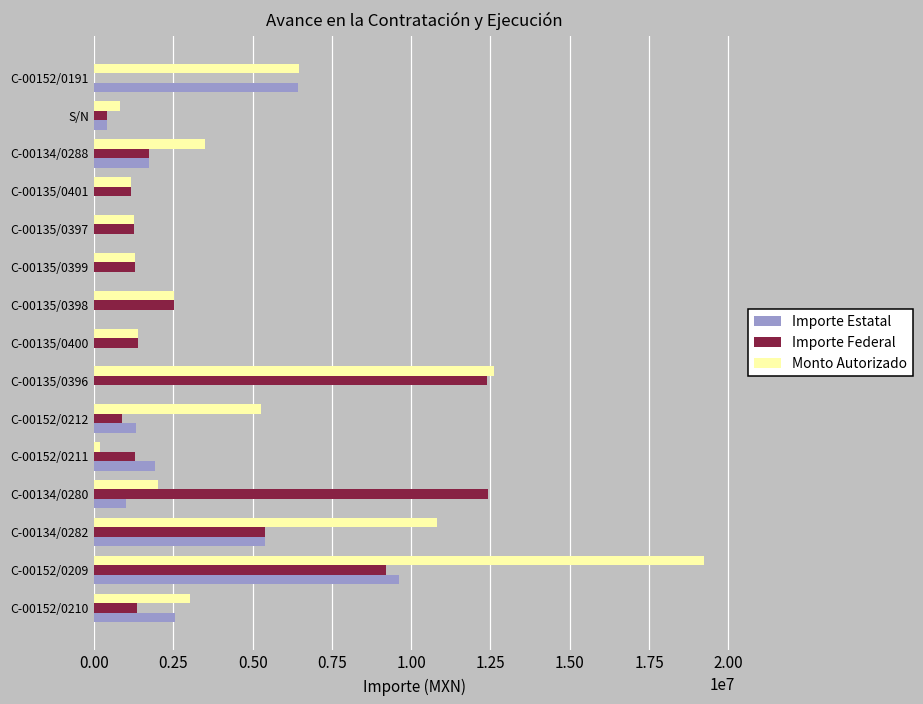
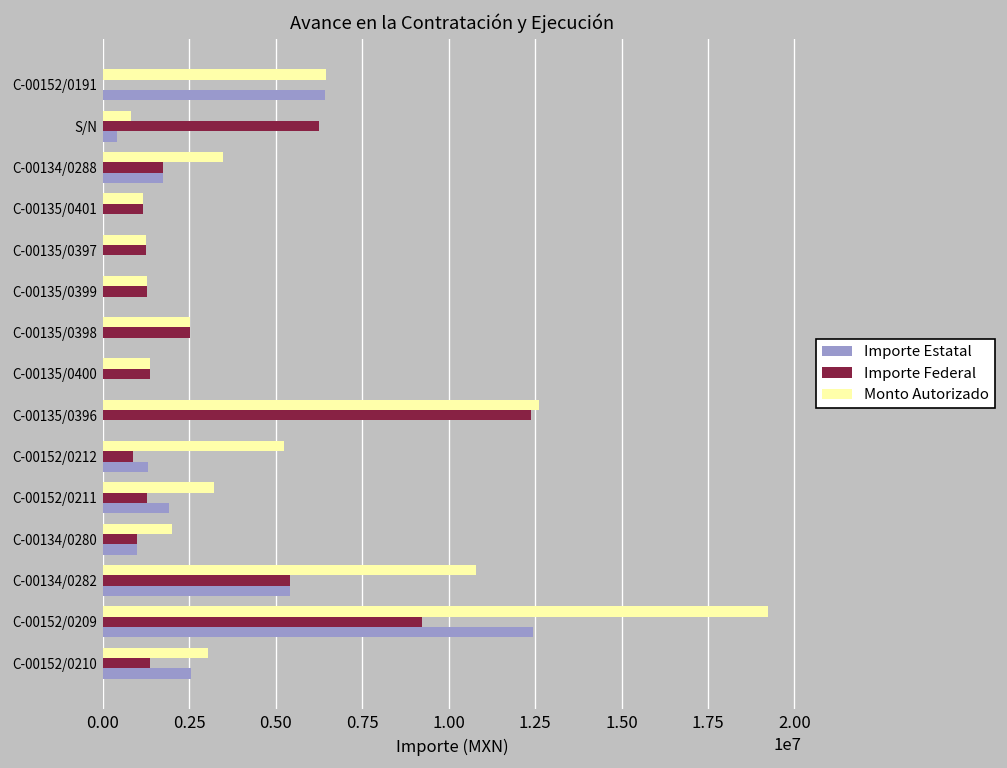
Importe Federal, S/N: 400000 -> 6200000
Monto Autorizado, C-00152/0211: 200000 -> 3200000
Importe Federal, C-00134/0280: 12400000 -> 1000000
Importe Estatal, C-00152/0209: 9600000 -> 12500000
